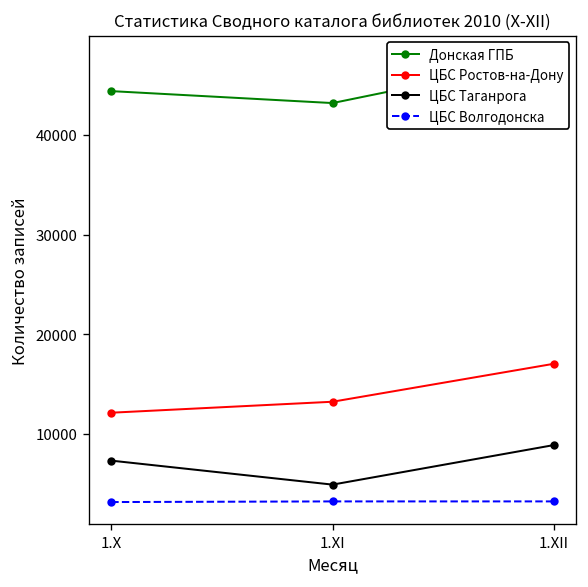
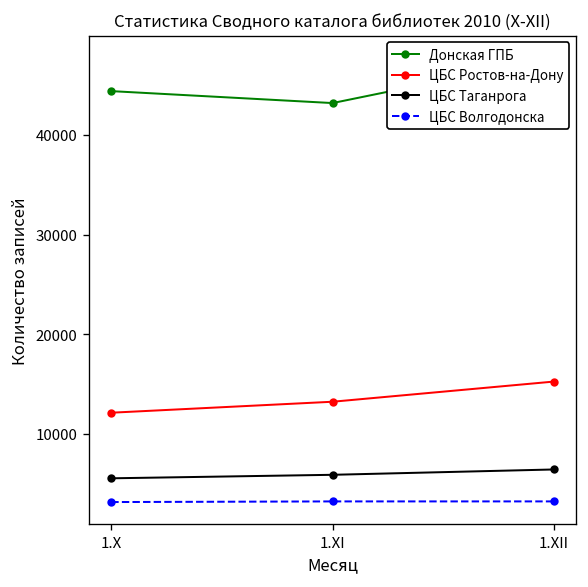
ЦБС Таганрога, 1.X: 7000 -> 6000
ЦБС Таганрога, 1.XI: 5000 -> 6000
ЦБС Ростов-на-Дону, 1.XII: 17000 -> 15000
ЦБС Таганрога, 1.XII: 9000 -> 6000
